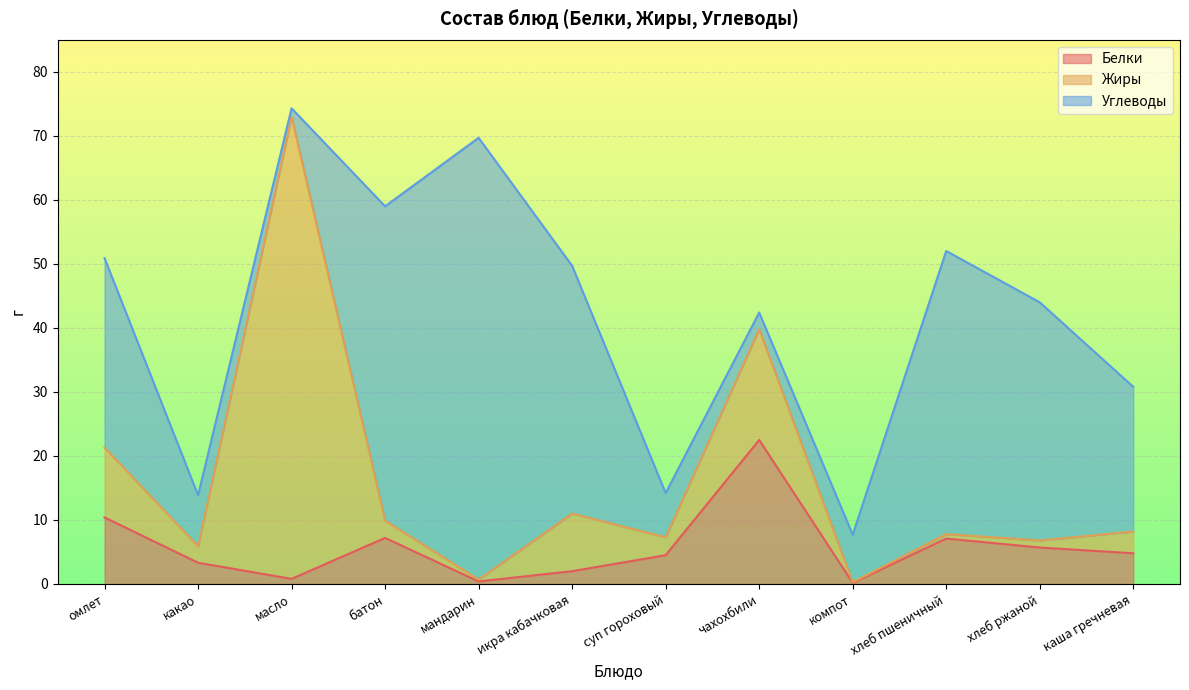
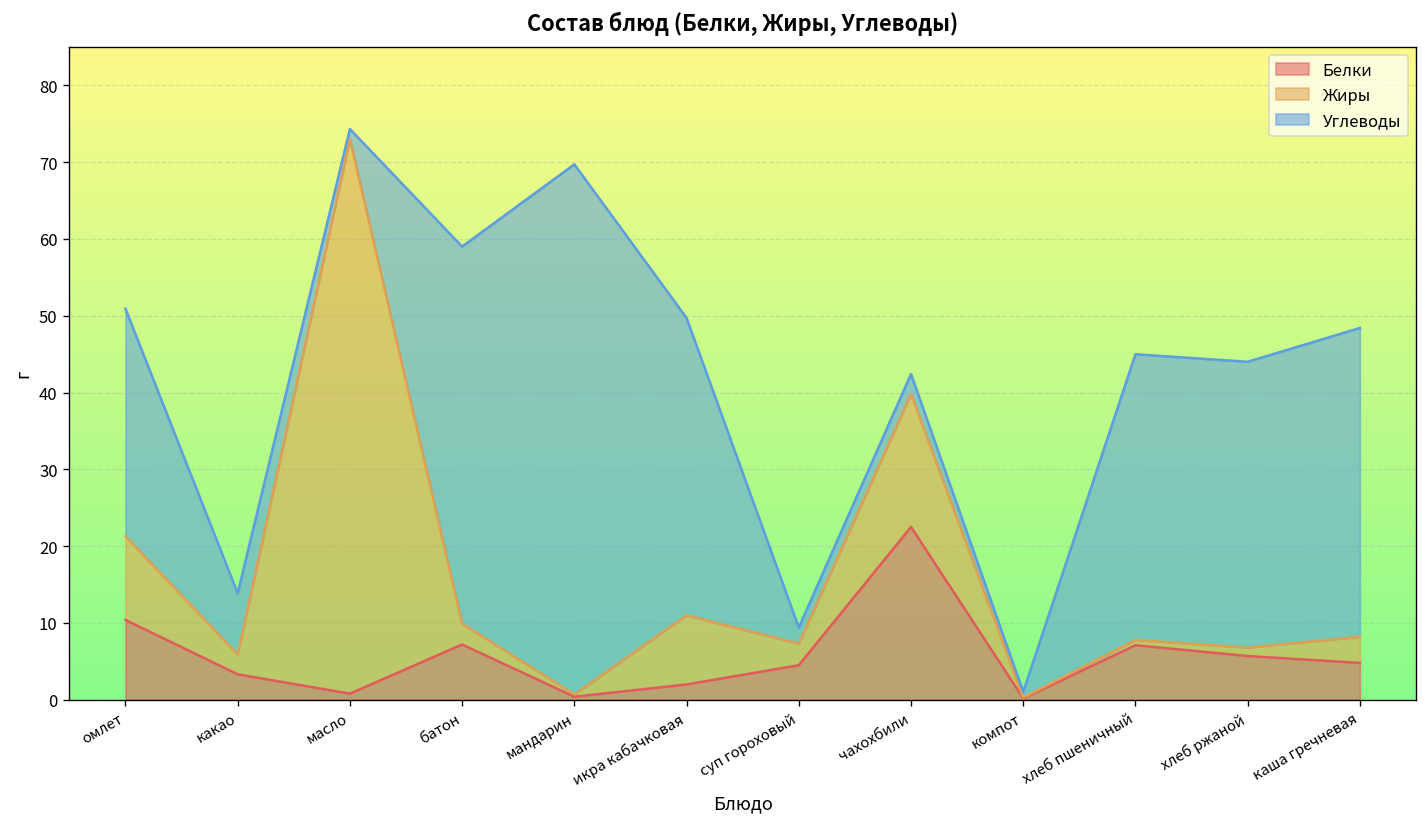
Углеводы, суп гороховый: 7 -> 2
Углеводы, компот: 7 -> 1
Углеводы, хлеб пшеничный: 44 -> 37
Углеводы, каша гречневая: 23 -> 40
